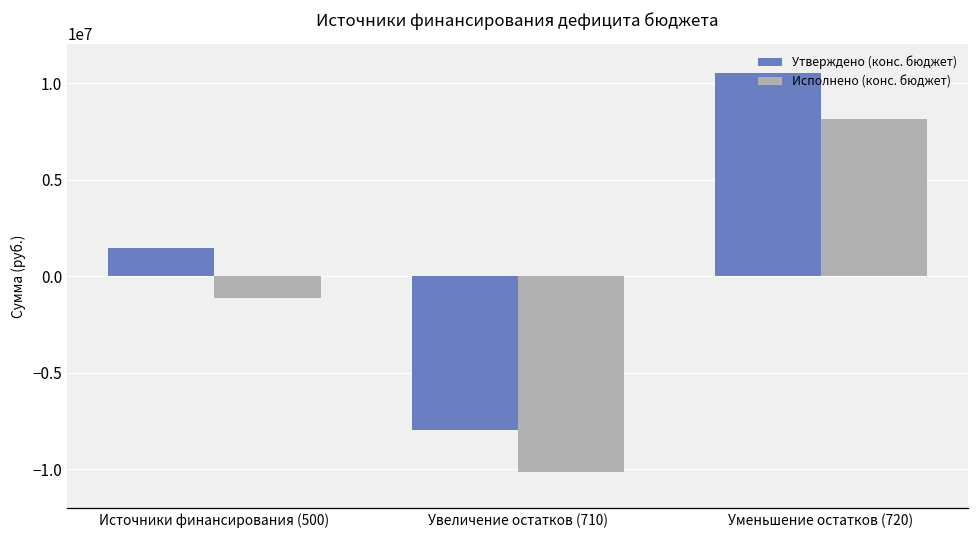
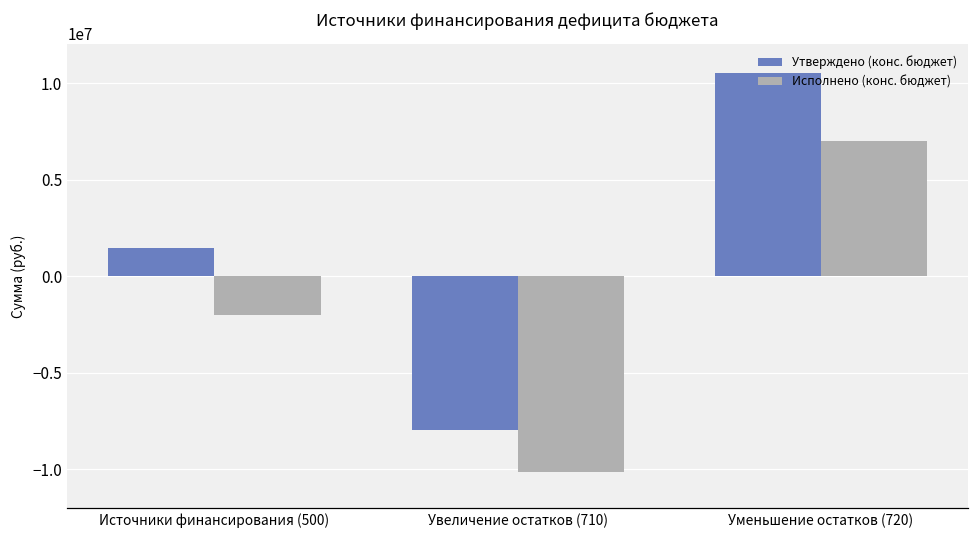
Исполнено (конс. бюджет), Источники финансирования (500): -1100000 -> -2000000
Исполнено (конс. бюджет), Уменьшение остатков (720): 8100000 -> 7000000
